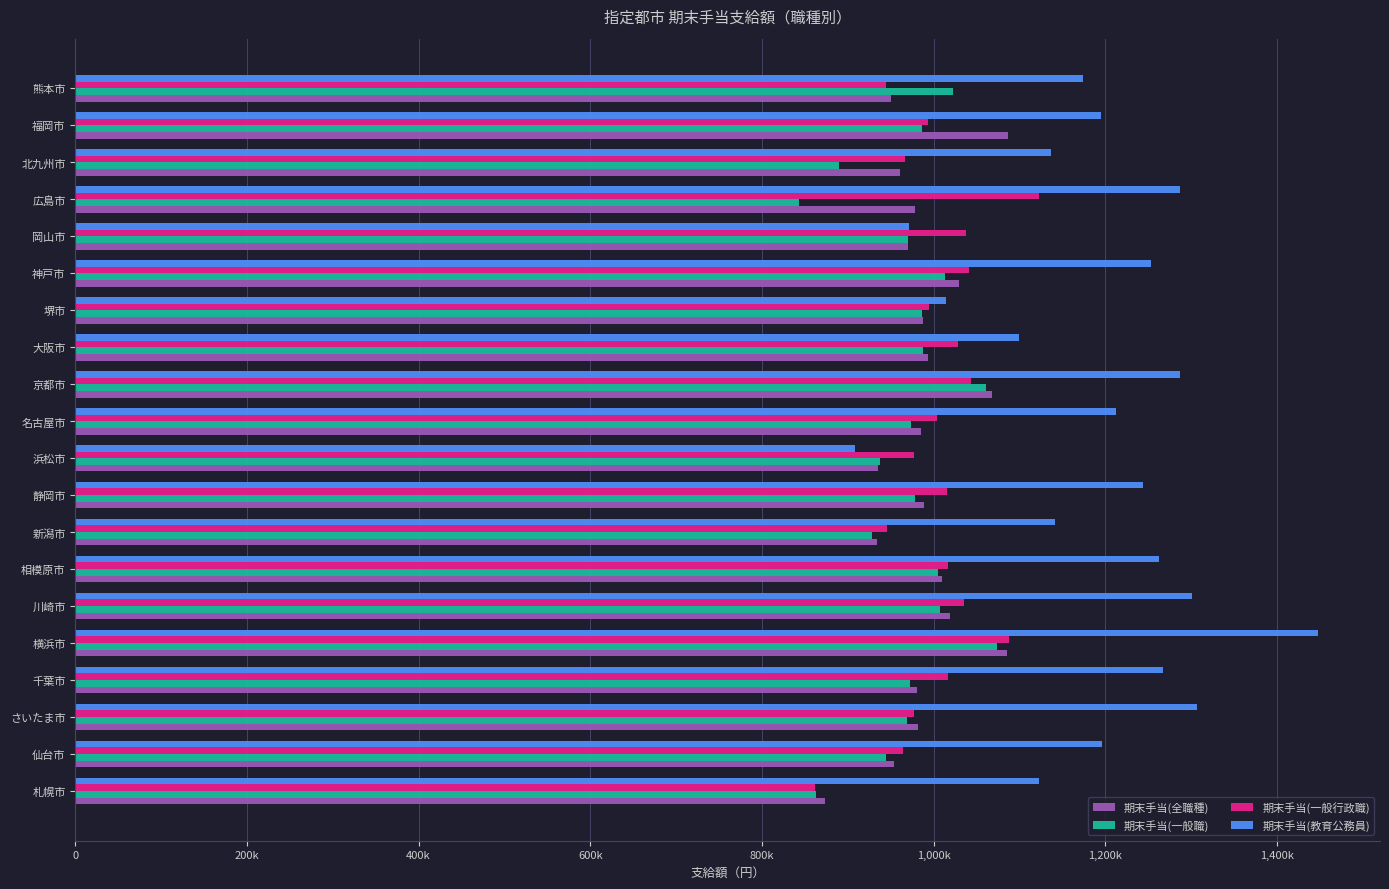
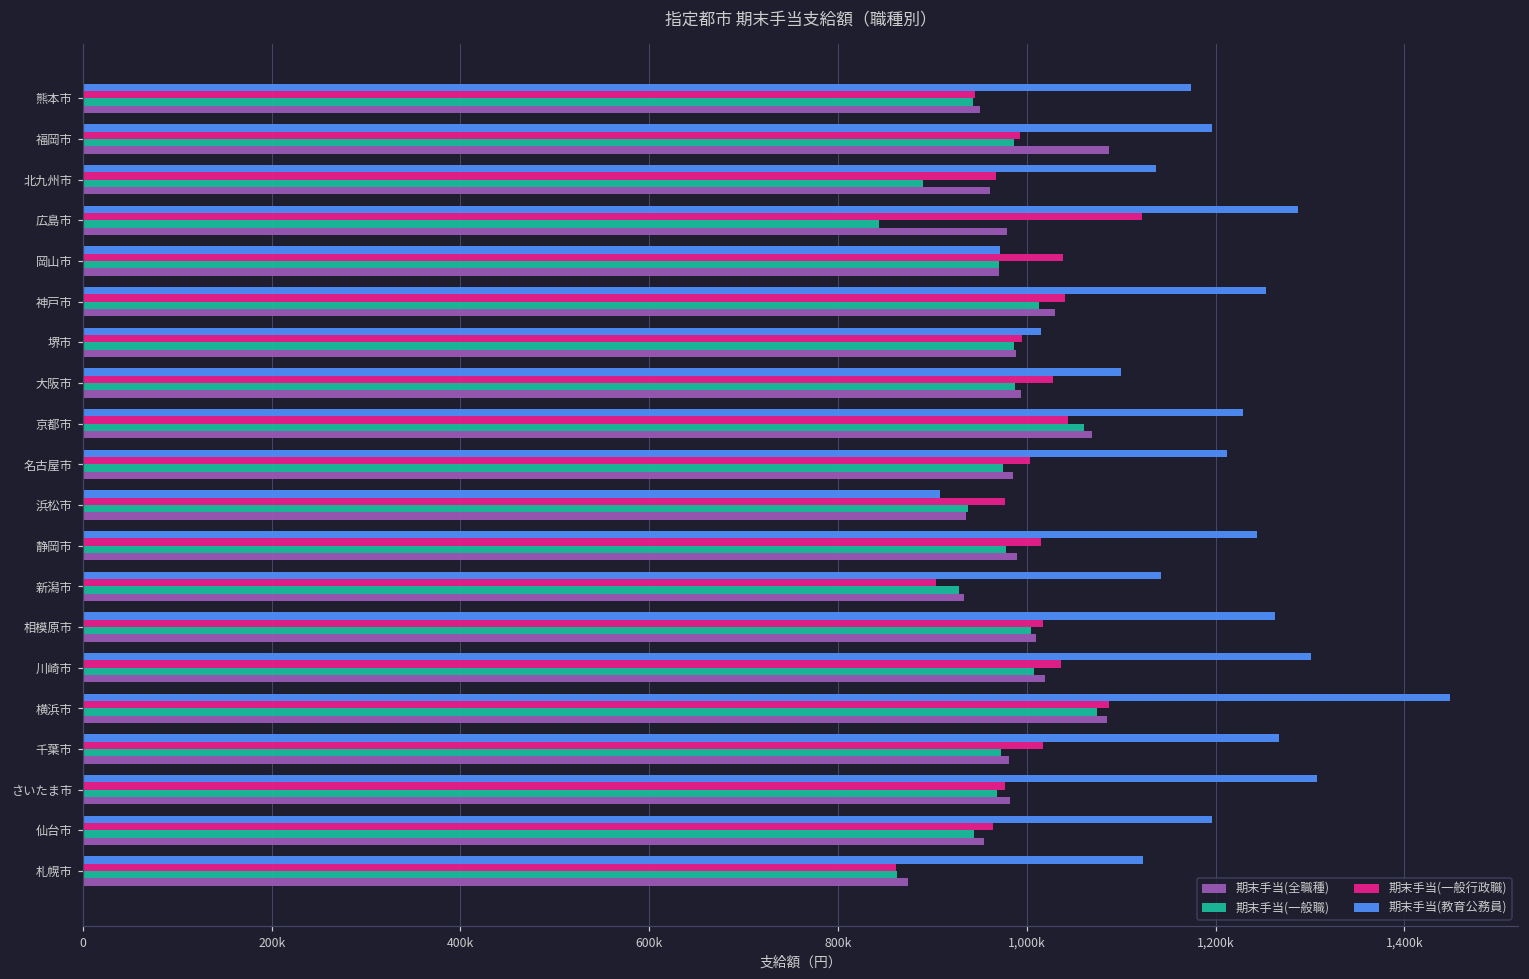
期末手当(一般職), 熊本市: 1,020,000 -> 940,000
期末手当(教育公務員), 京都市: 1,290,000 -> 1,230,000
期末手当(一般行政職), 新潟市: 950,000 -> 900,000
